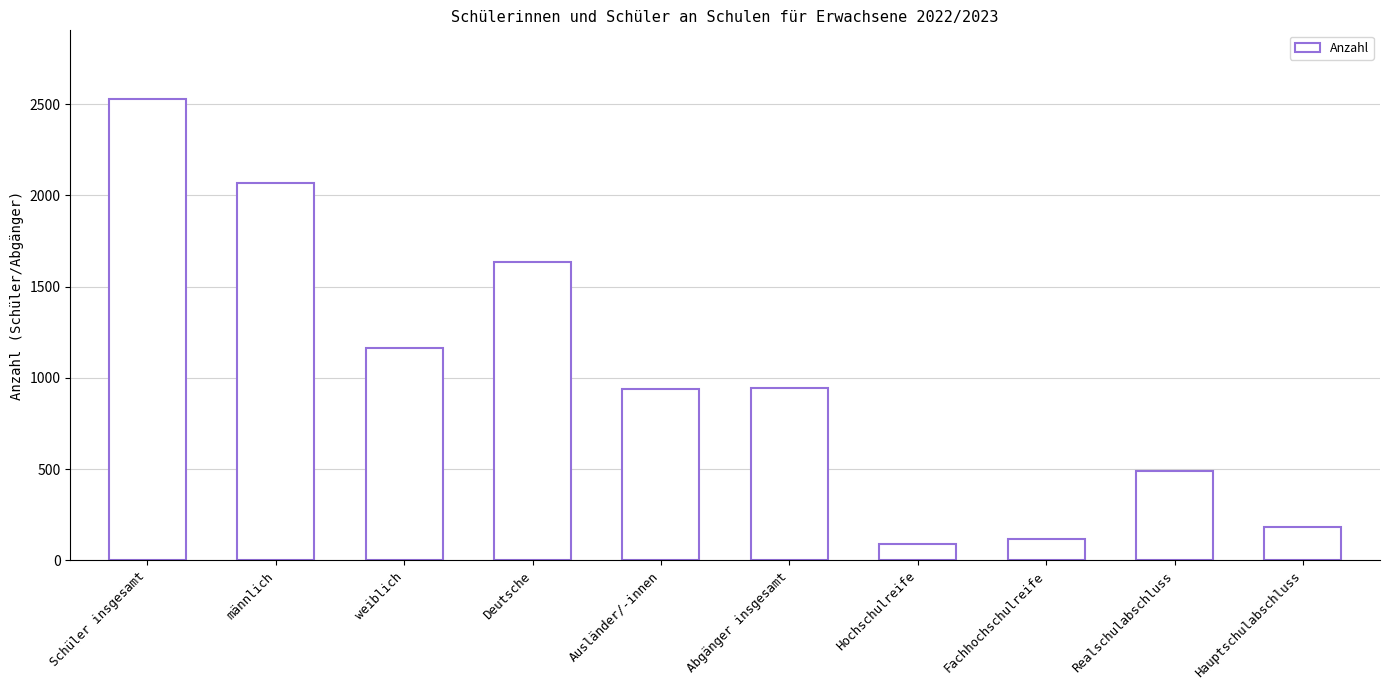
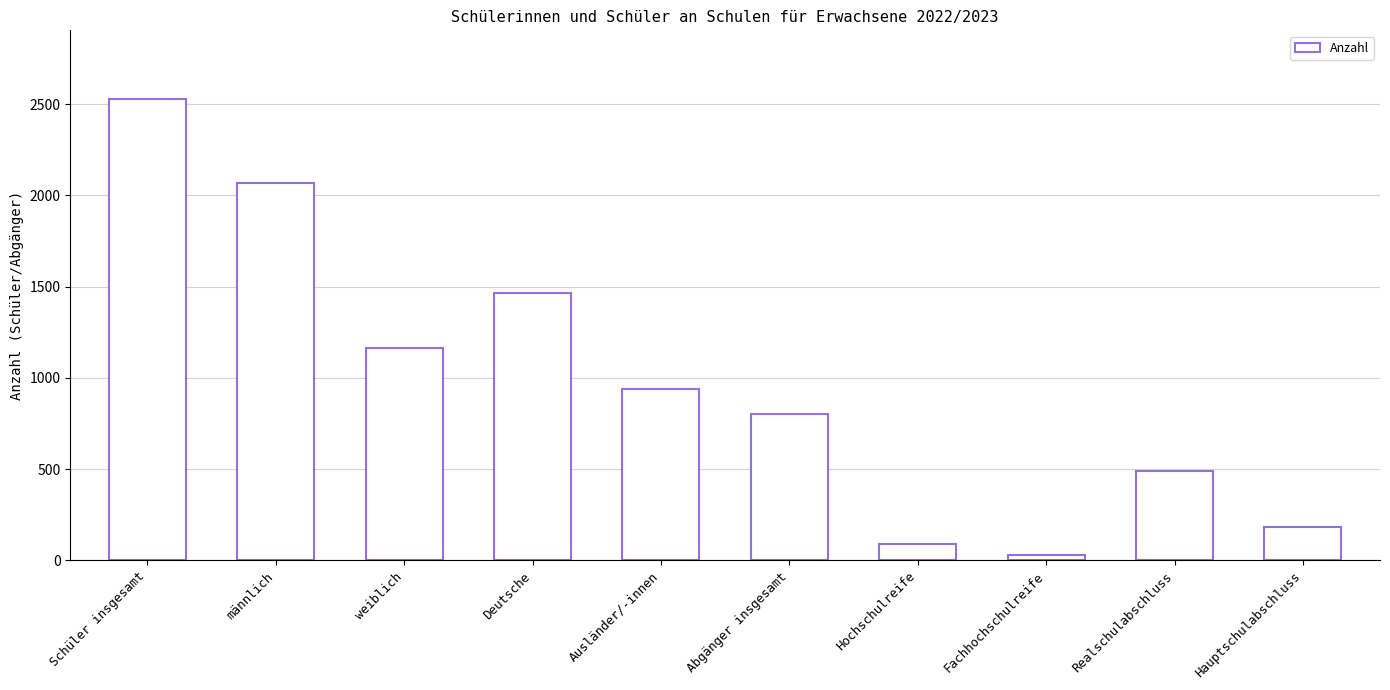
Deutsche: 1640 -> 1470
Abgänger insgesamt: 940 -> 800
Fachhochschulreife: 120 -> 30
